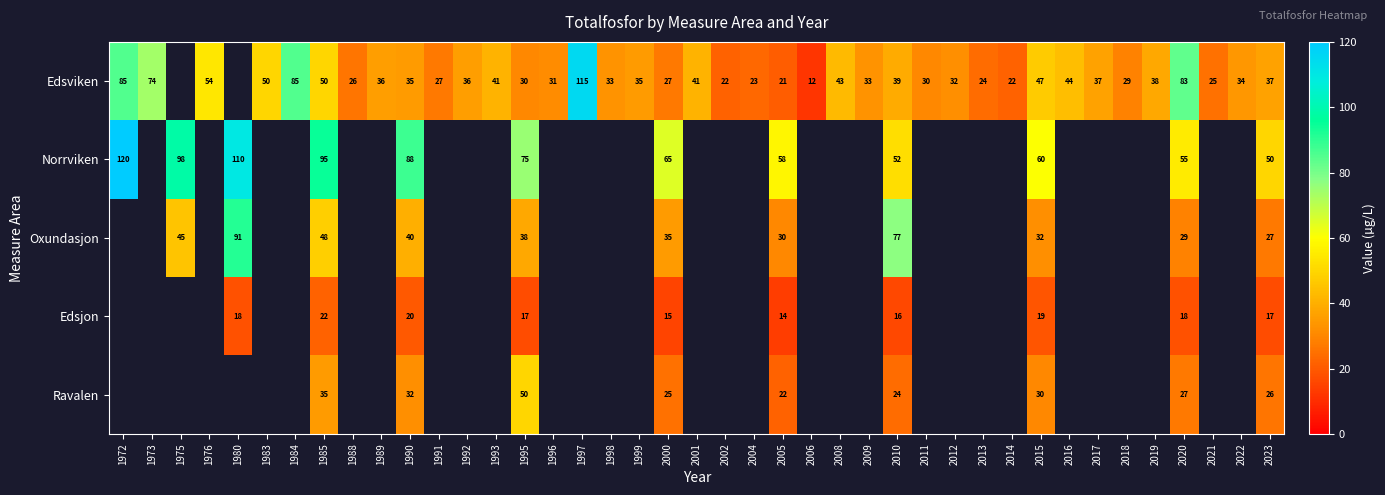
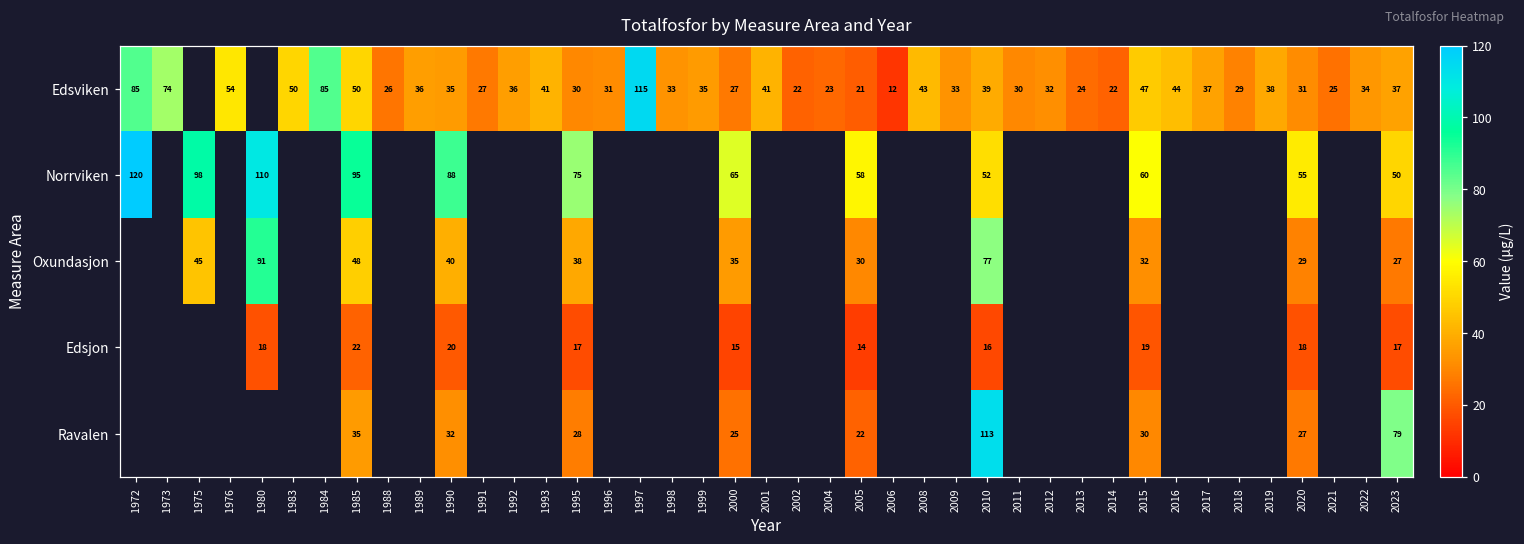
Edsviken, 2020: 83 -> 31
Ravalen, 1995: 50 -> 28
Ravalen, 2010: 24 -> 113
Ravalen, 2023: 26 -> 79
